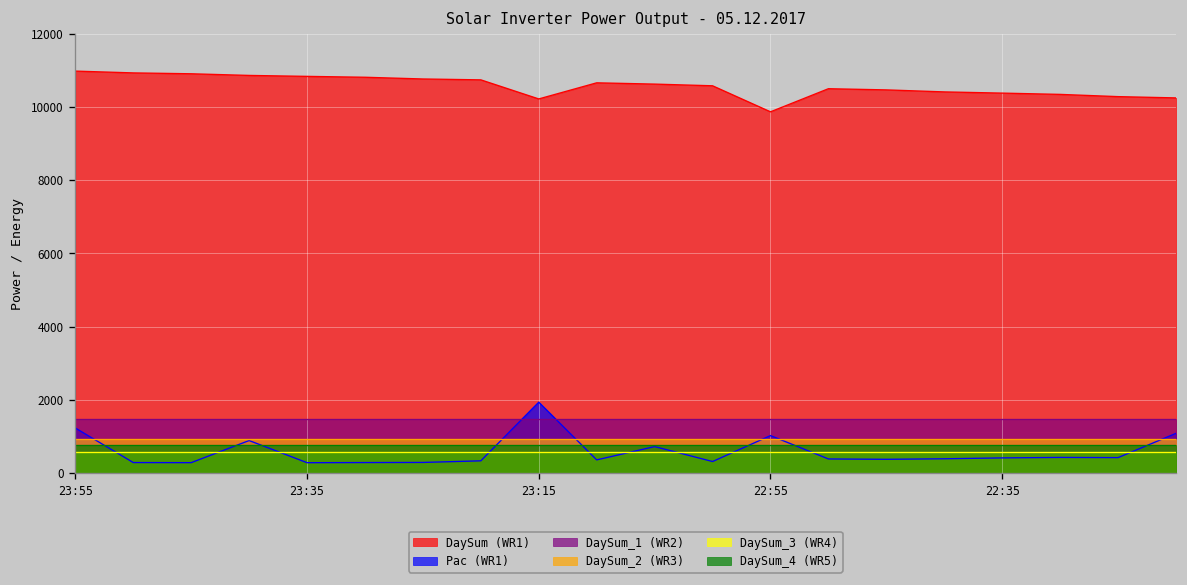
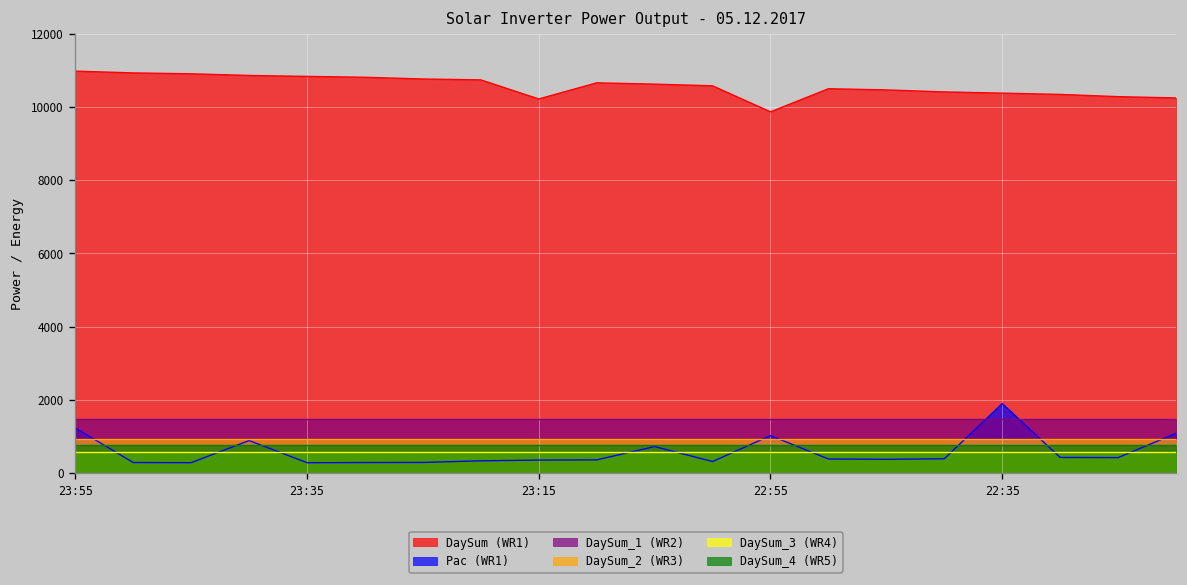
Pac (WR1), 23:15: 1900 -> 400
Pac (WR1), 22:35: 400 -> 1900
